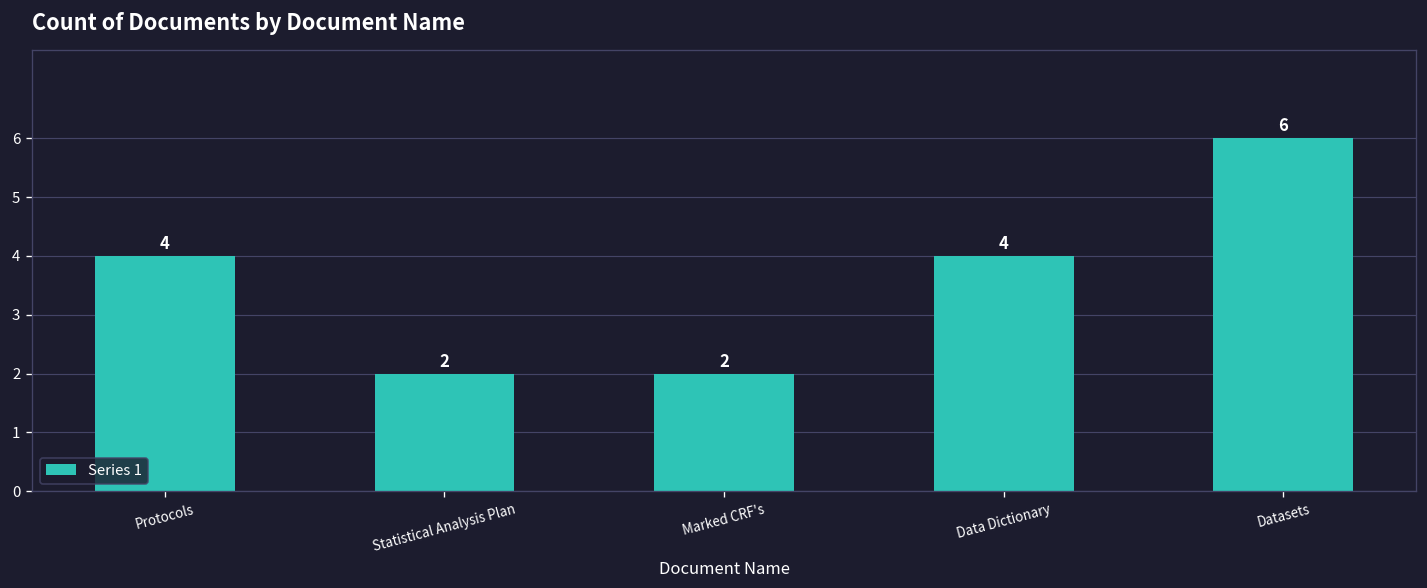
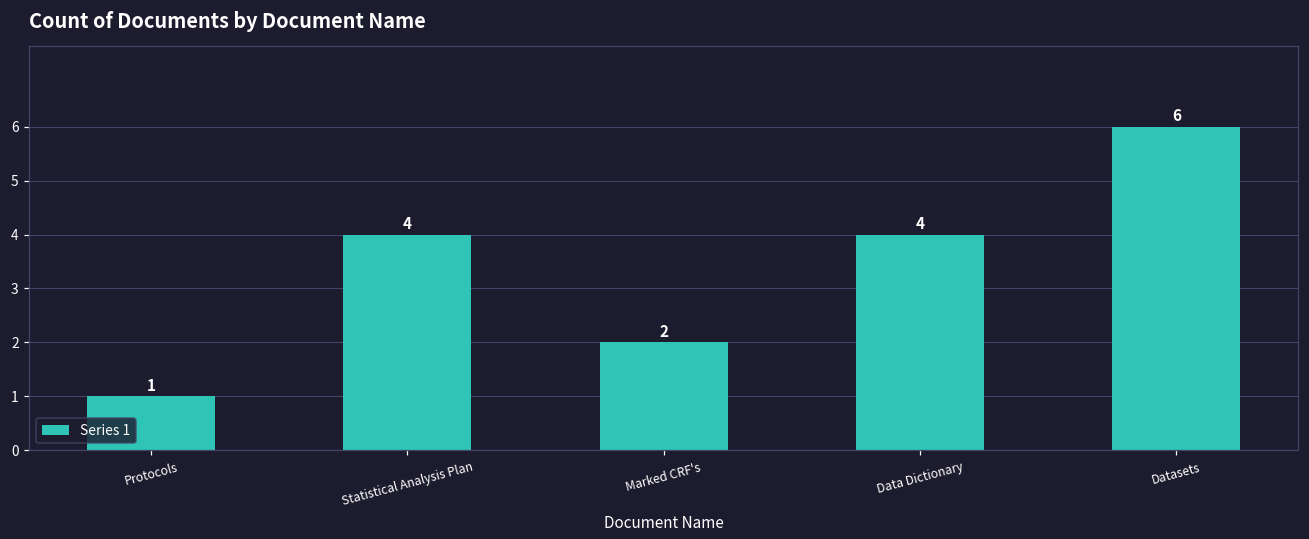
Protocols: 4 -> 1
Statistical Analysis Plan: 2 -> 4
